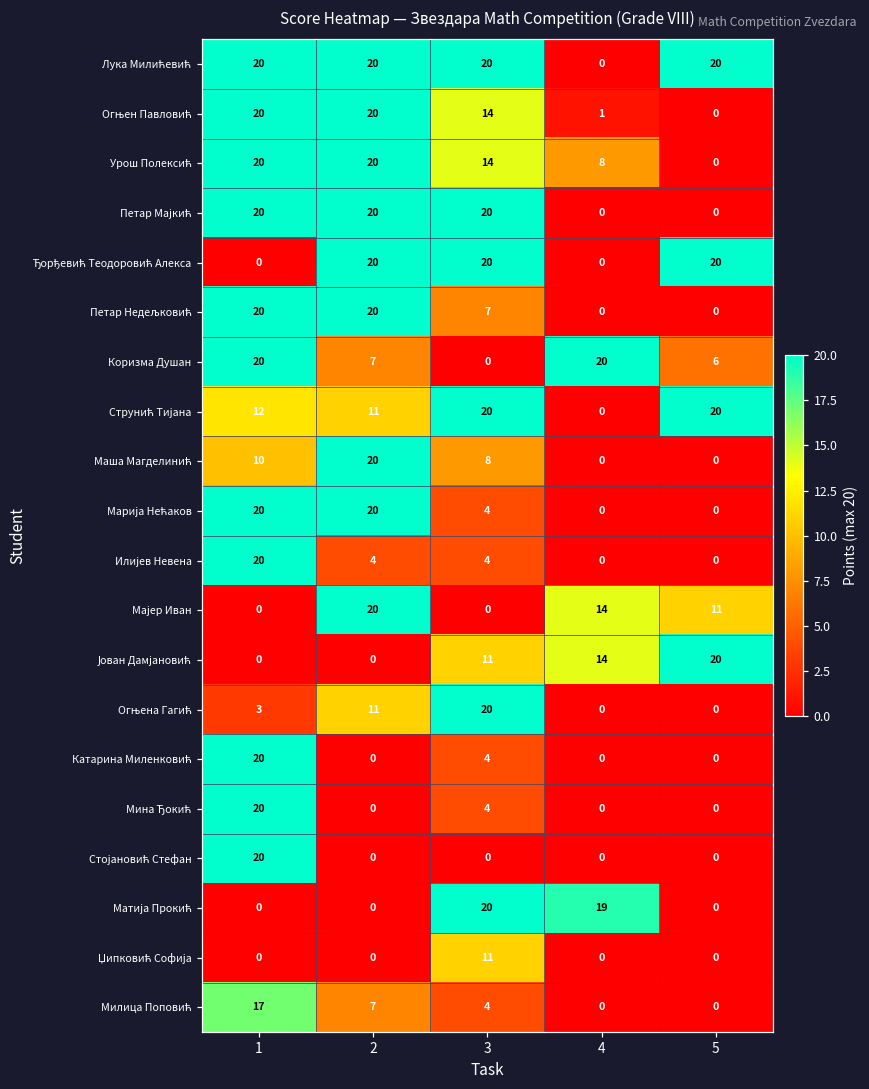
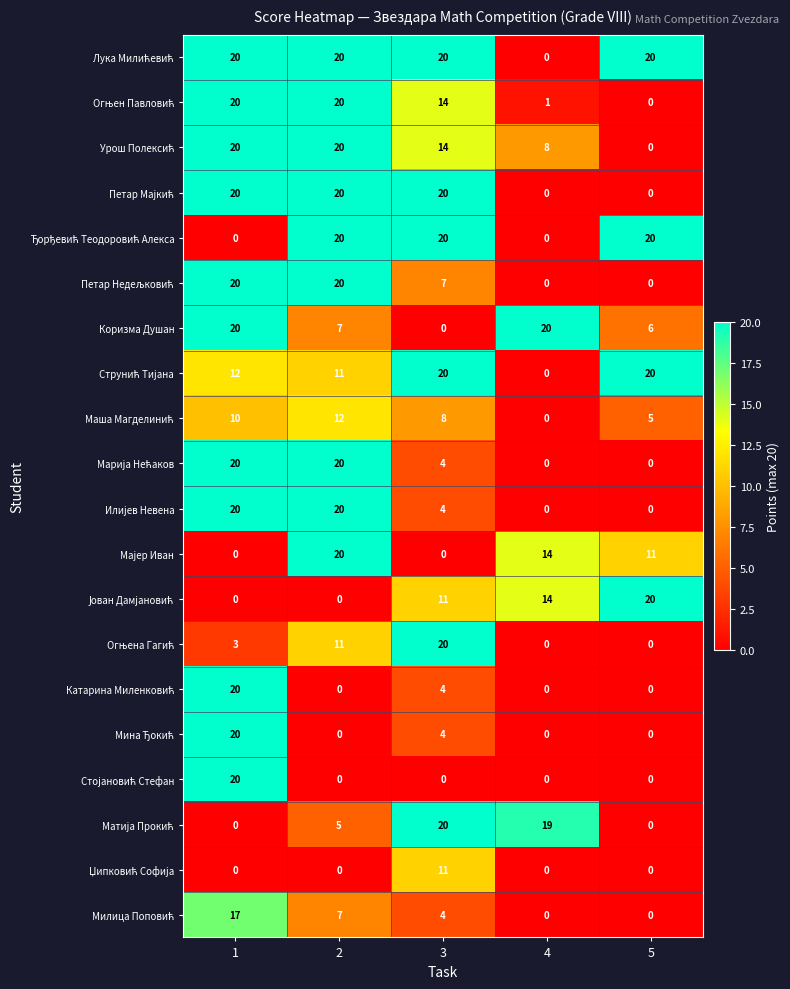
Маша Магделинић, 2: 20 -> 12
Маша Магделинић, 5: 0 -> 5
Илијев Невена, 2: 4 -> 20
Матија Прокић, 2: 0 -> 5
